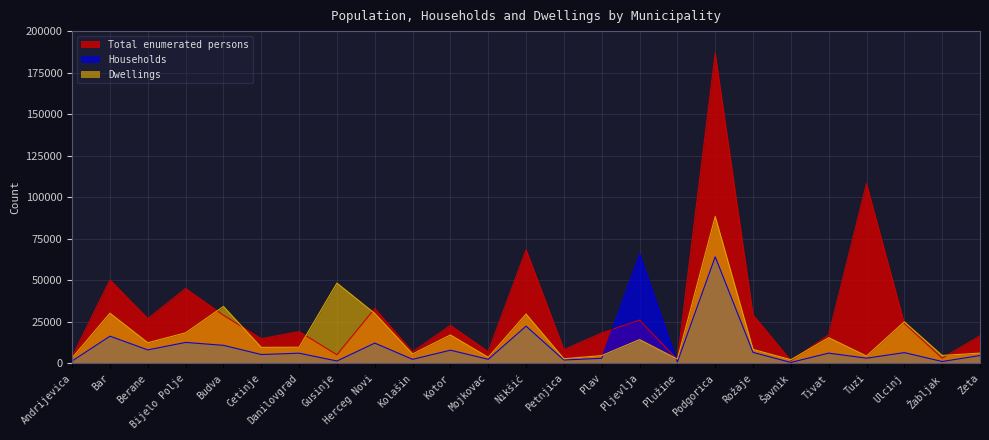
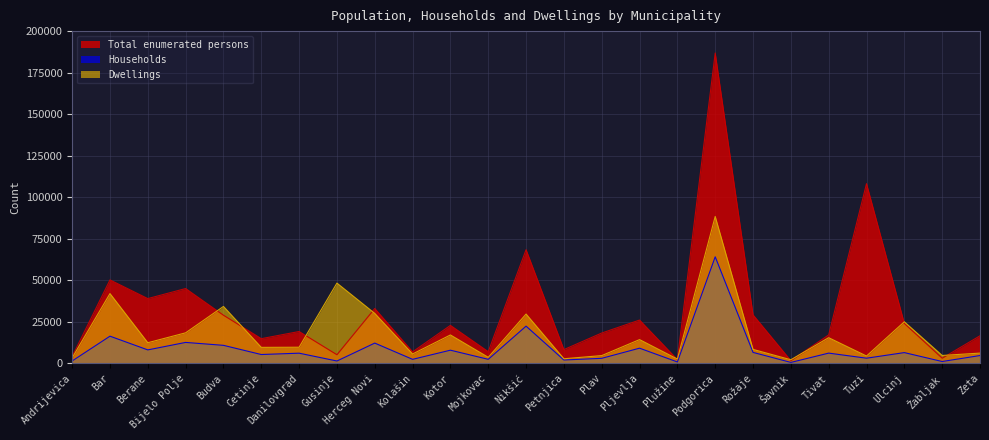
Dwellings, Bar: 30000 -> 42000
Total enumerated persons, Berane: 27000 -> 39000
Households, Pljevlja: 66000 -> 9000
